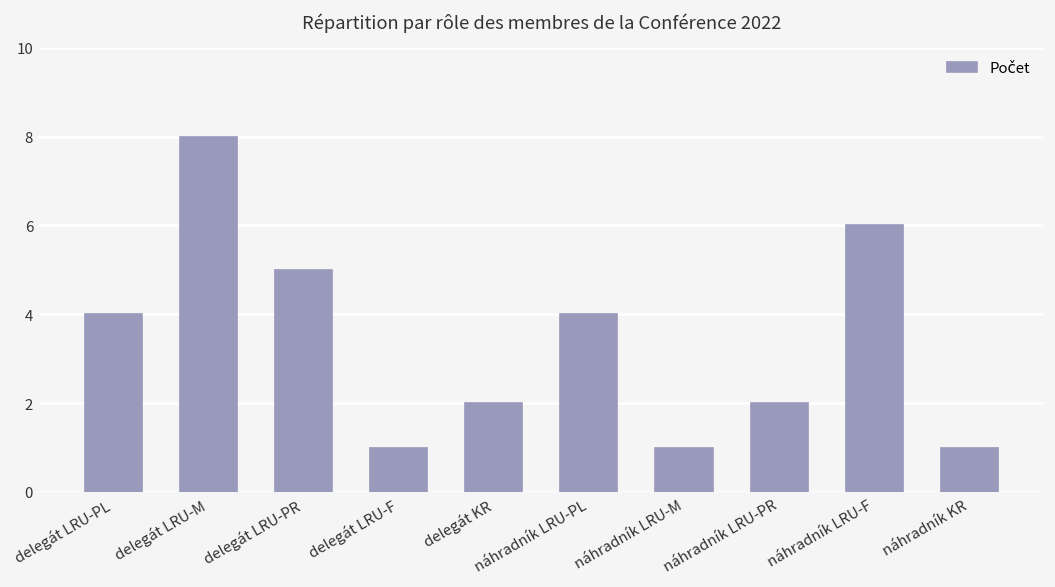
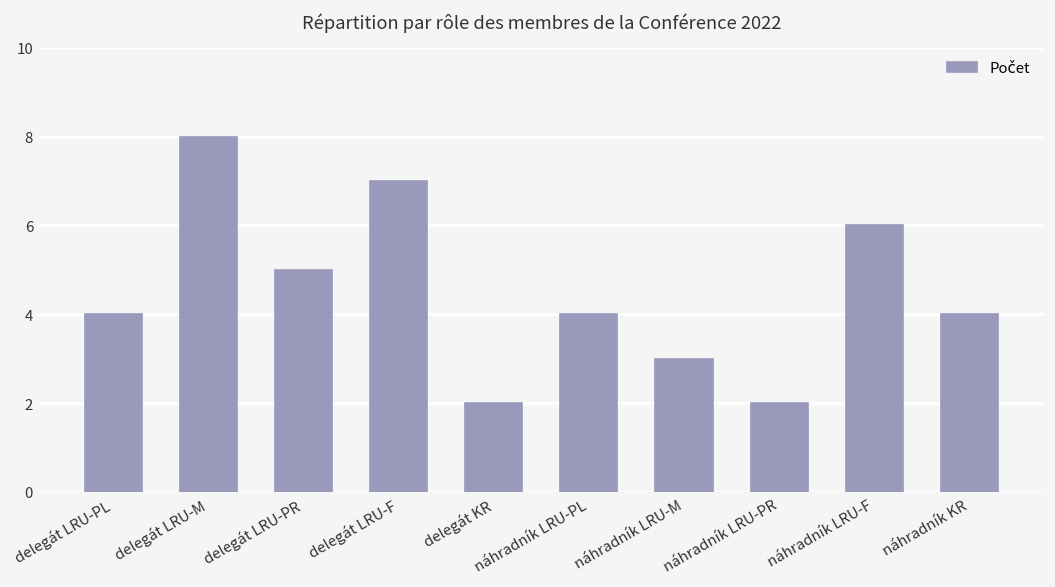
delegát LRU-F: 1 -> 7
náhradník LRU-M: 1 -> 3
náhradník KR: 1 -> 4
